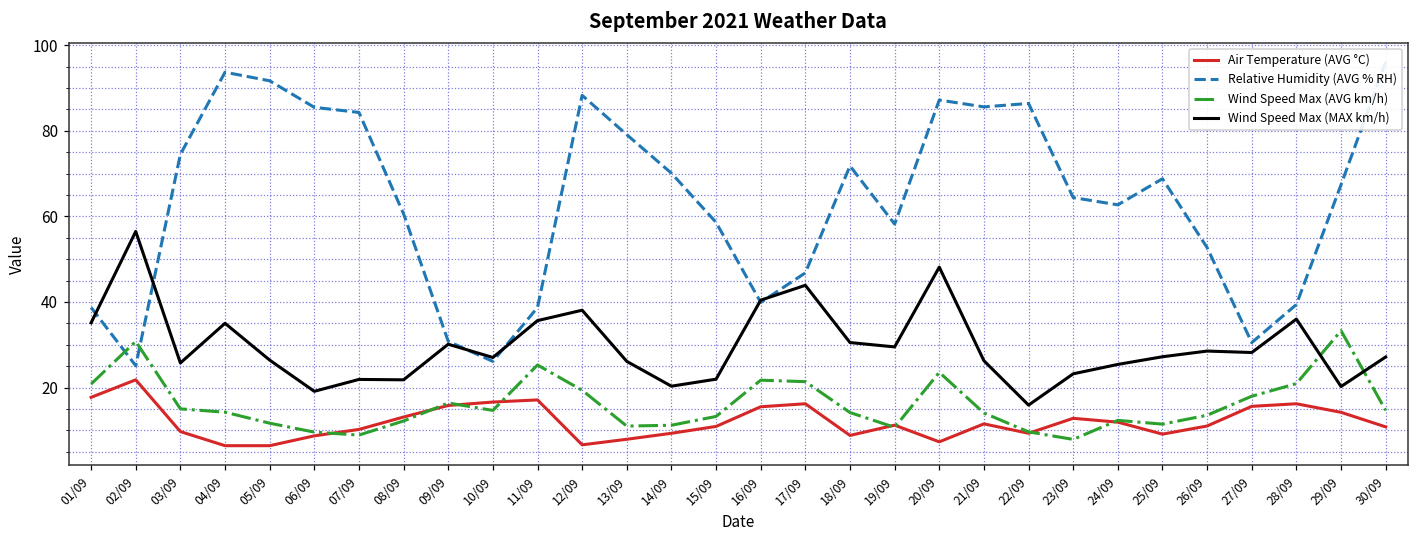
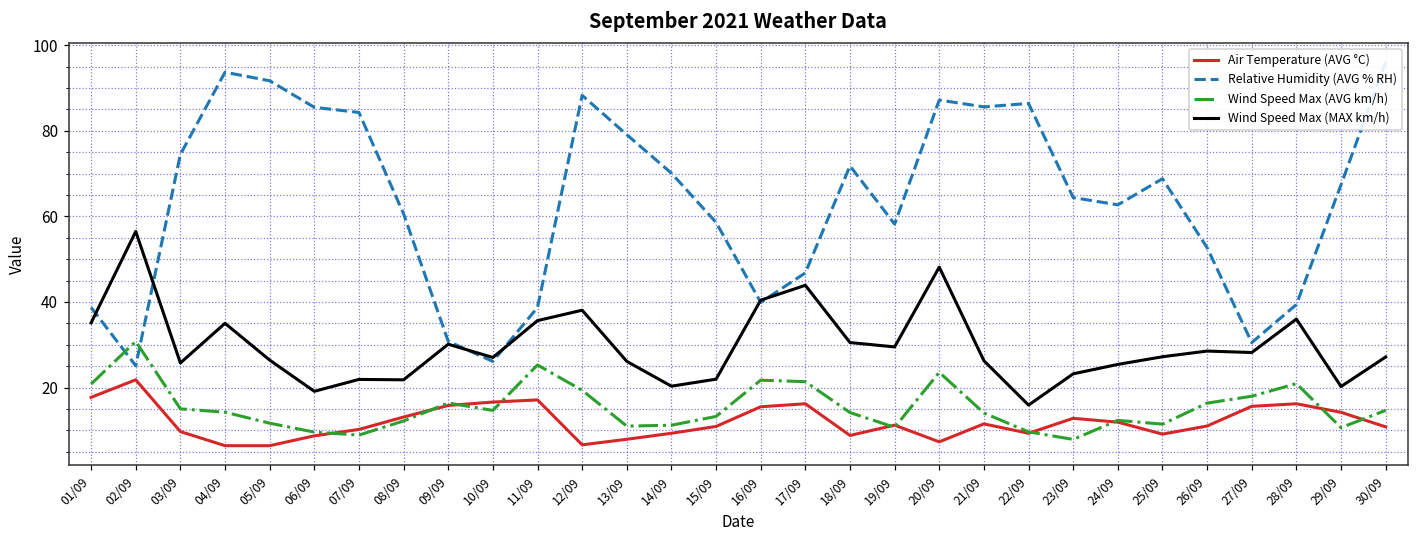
Wind Speed Max (AVG km/h), 26/09: 14 -> 16
Wind Speed Max (AVG km/h), 29/09: 33 -> 11
